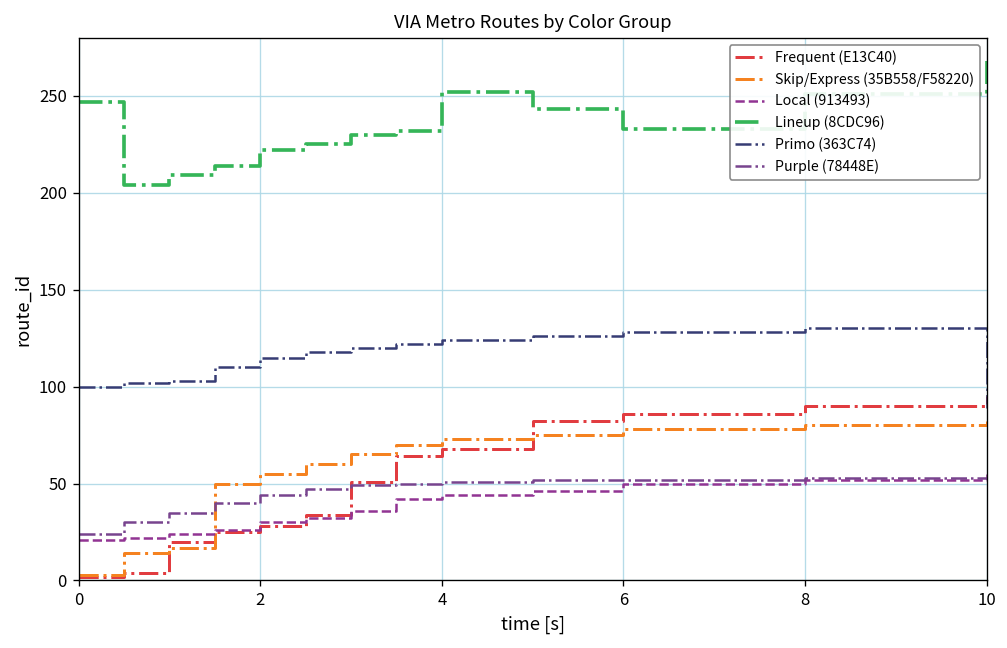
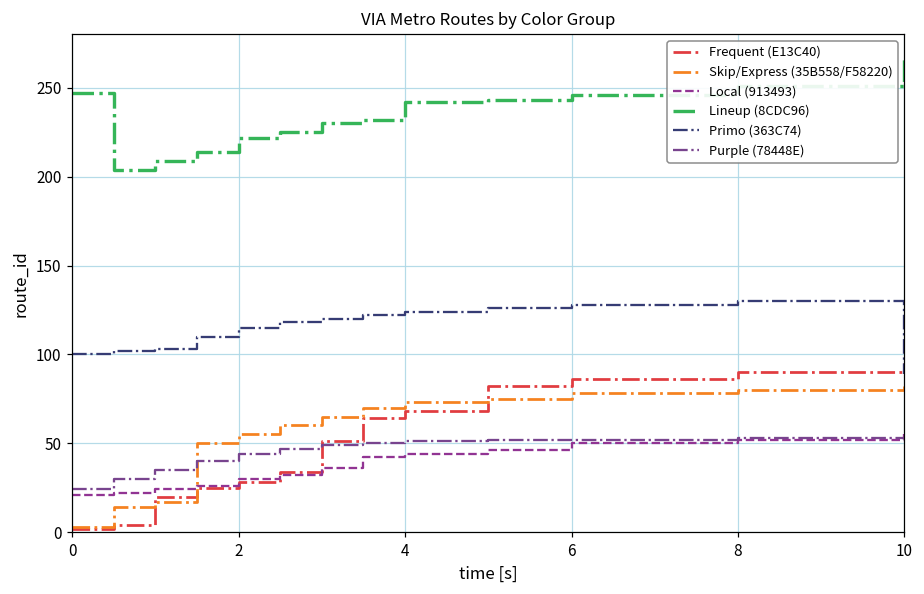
Lineup (8CDC96), 4: 252 -> 242
Lineup (8CDC96), 6: 233 -> 246
